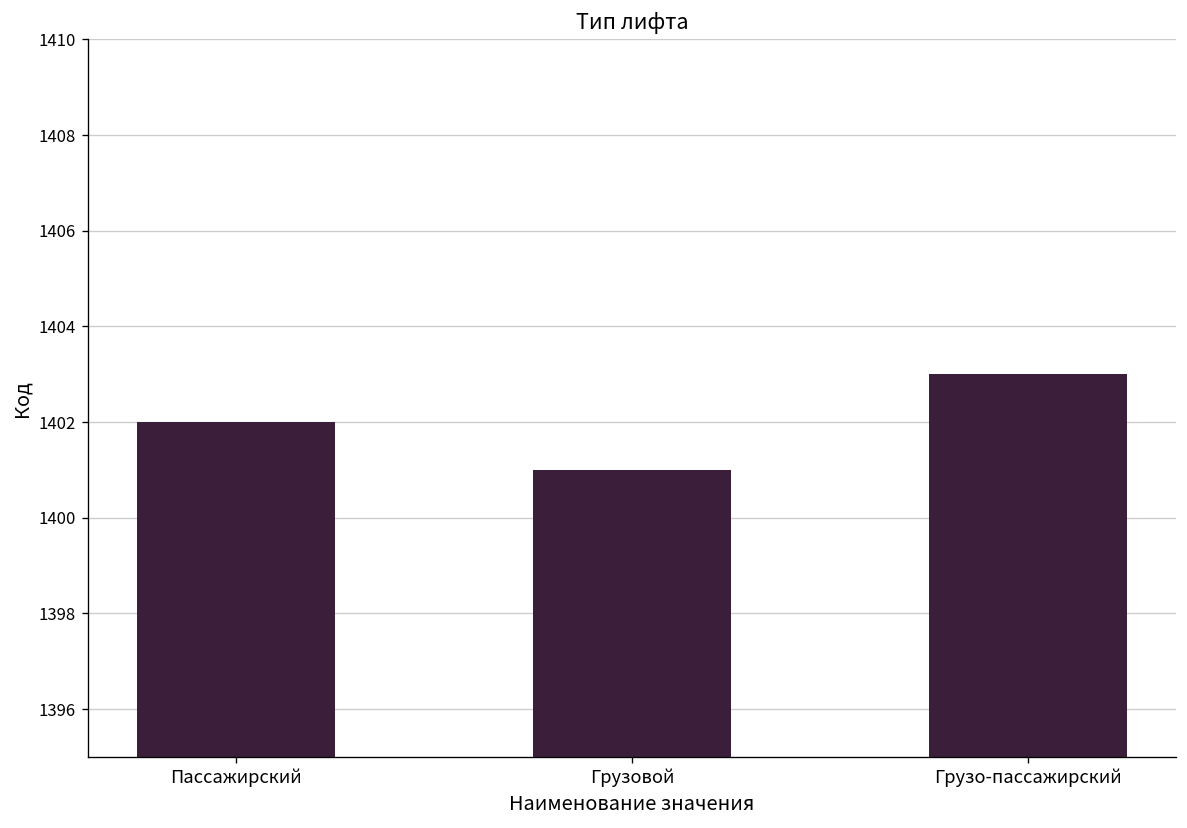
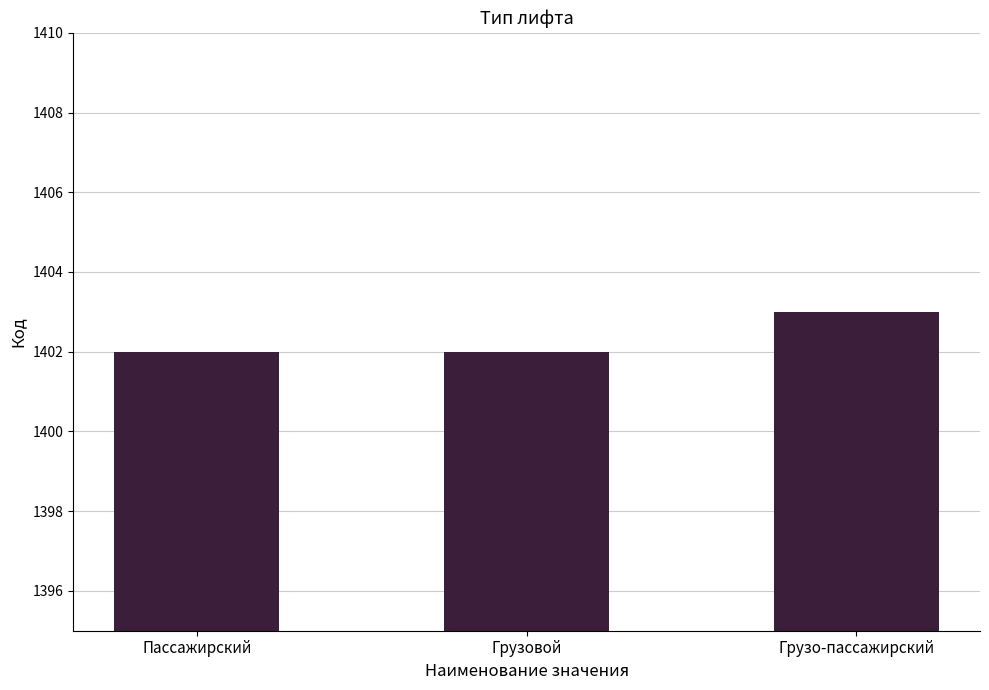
Грузовой: 1401 -> 1402
